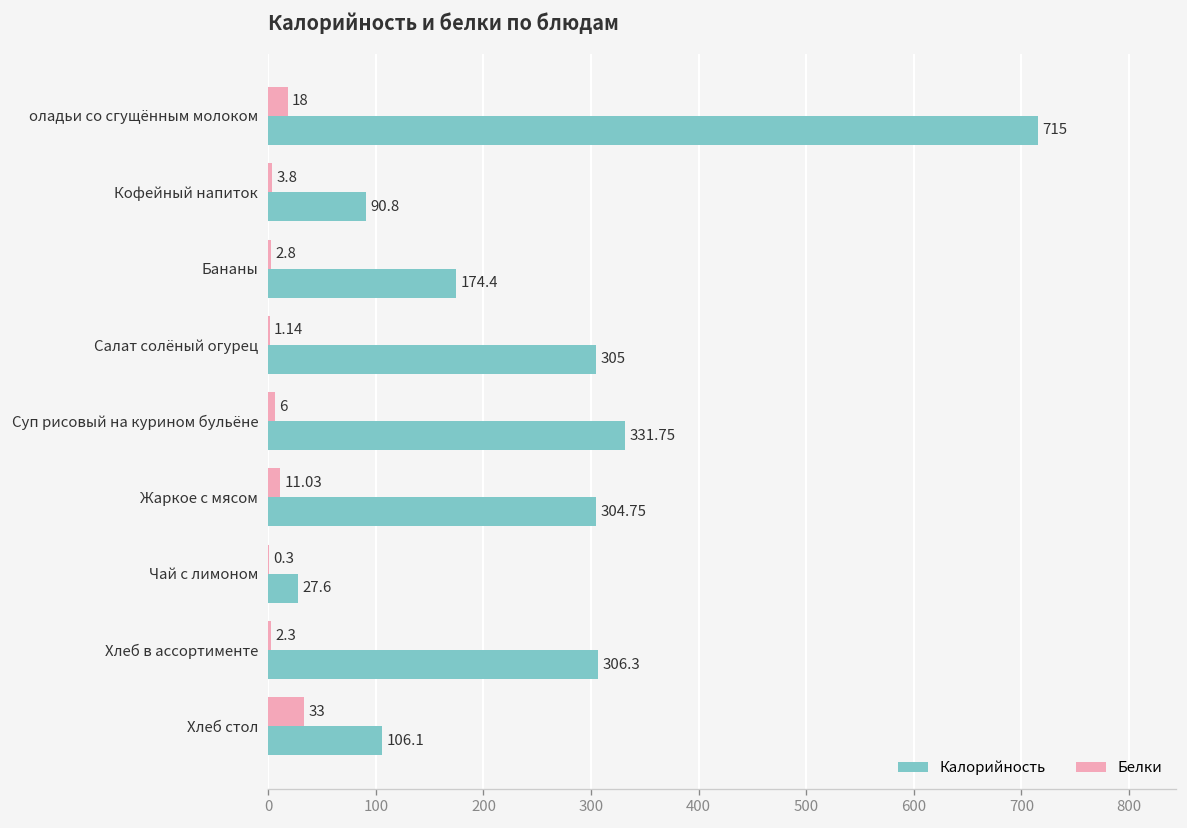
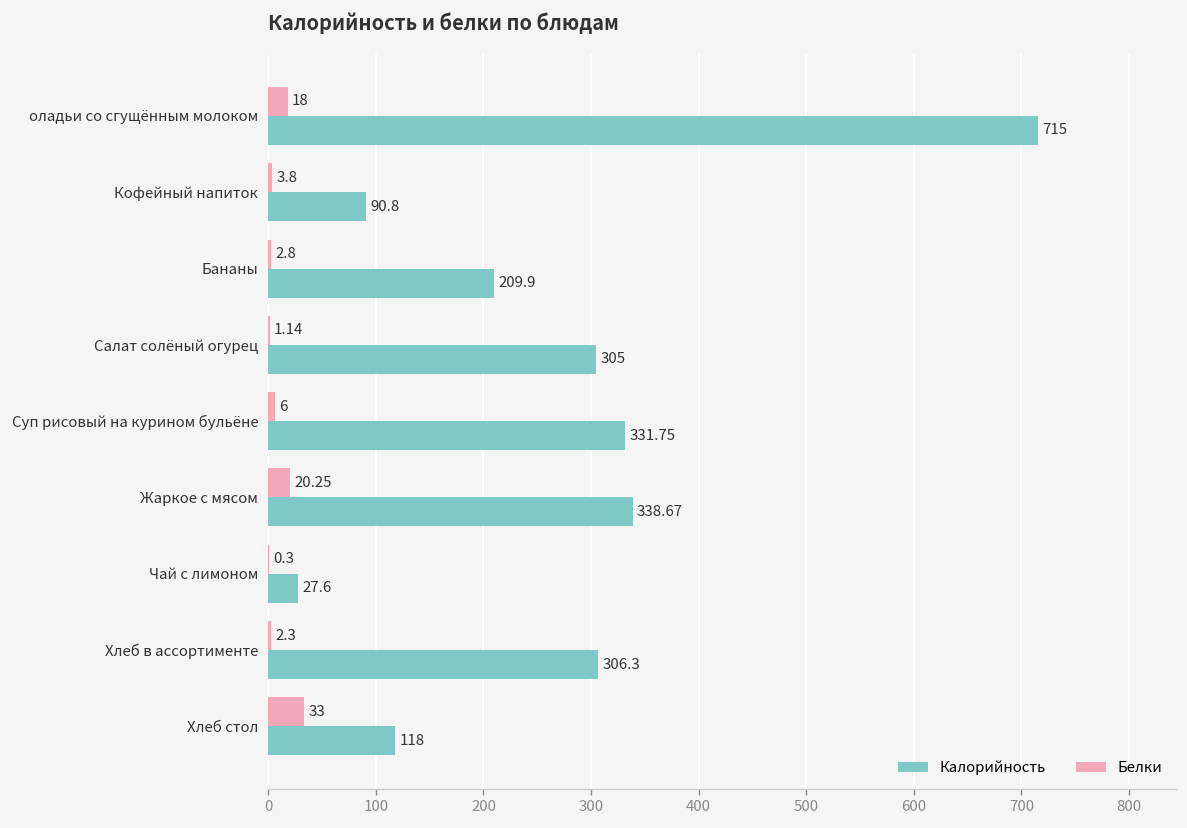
Калорийность, Бананы: 174.4 -> 209.9
Белки, Жаркое с мясом: 11.03 -> 20.25
Калорийность, Жаркое с мясом: 304.75 -> 338.67
Калорийность, Хлеб стол: 106.1 -> 118
